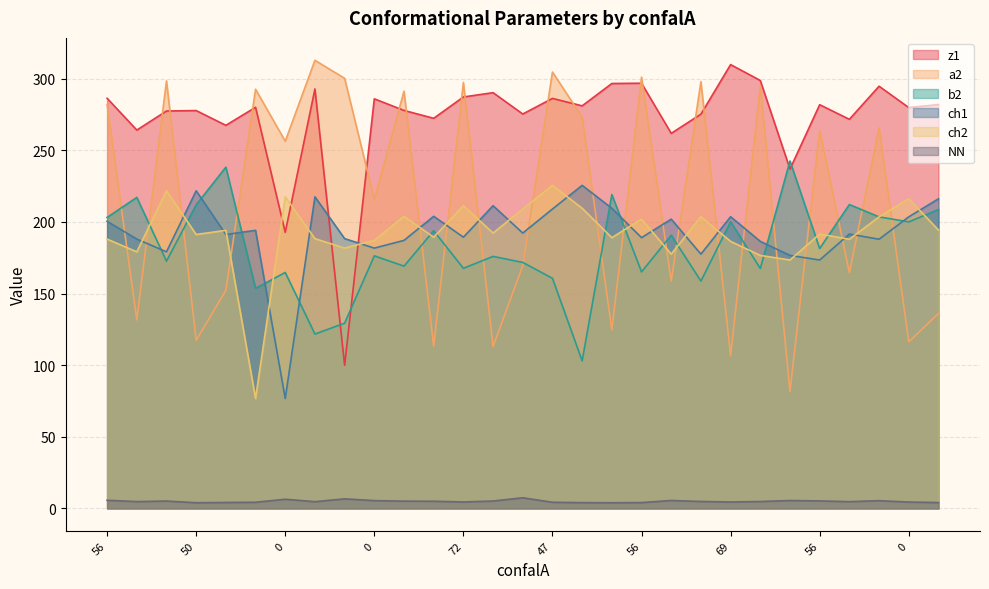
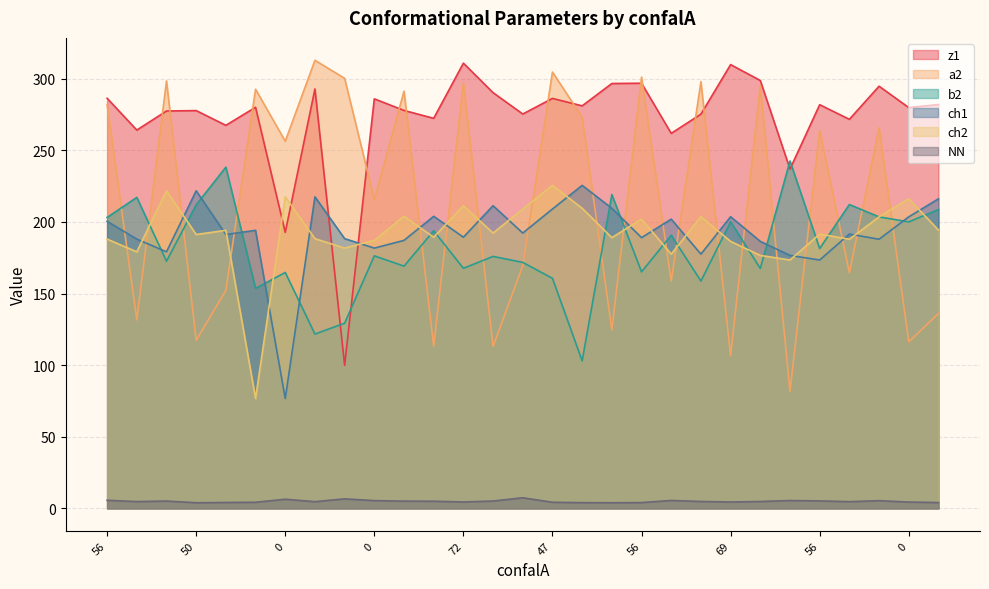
z1, 72: 287 -> 311
